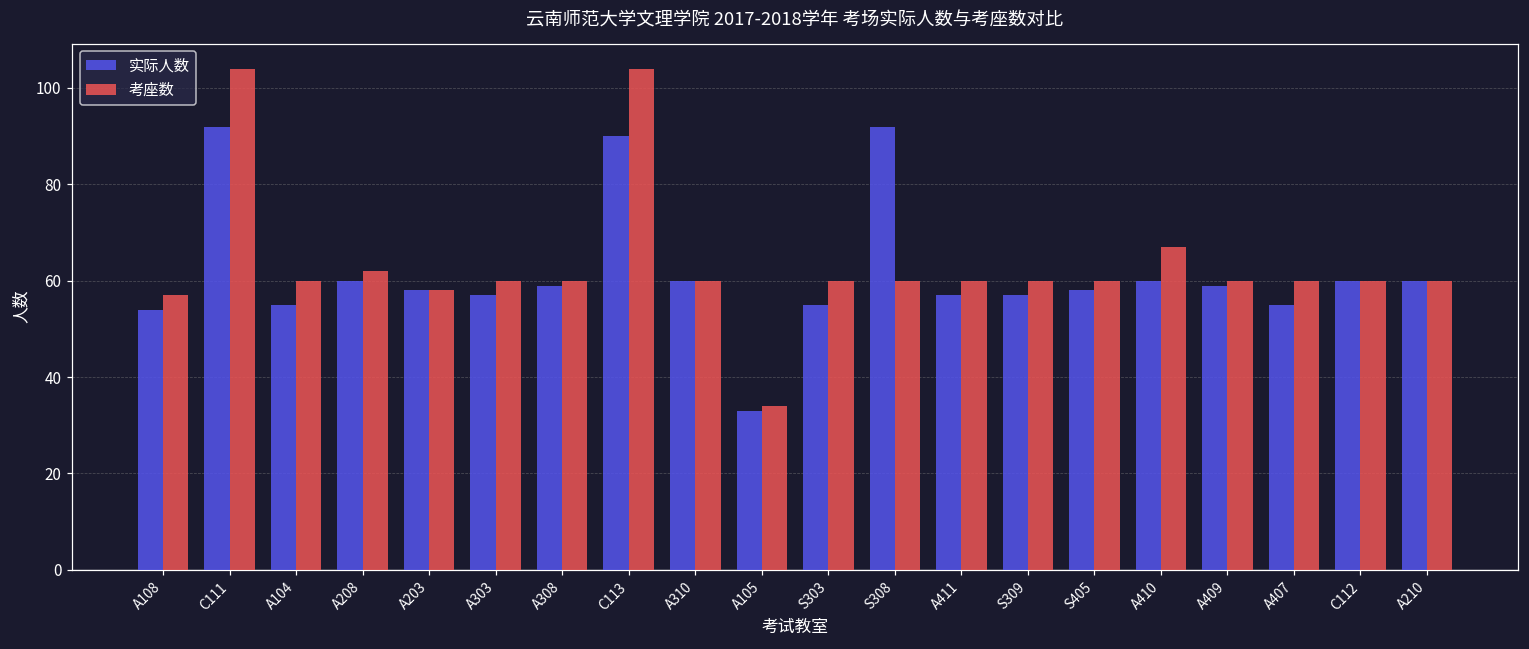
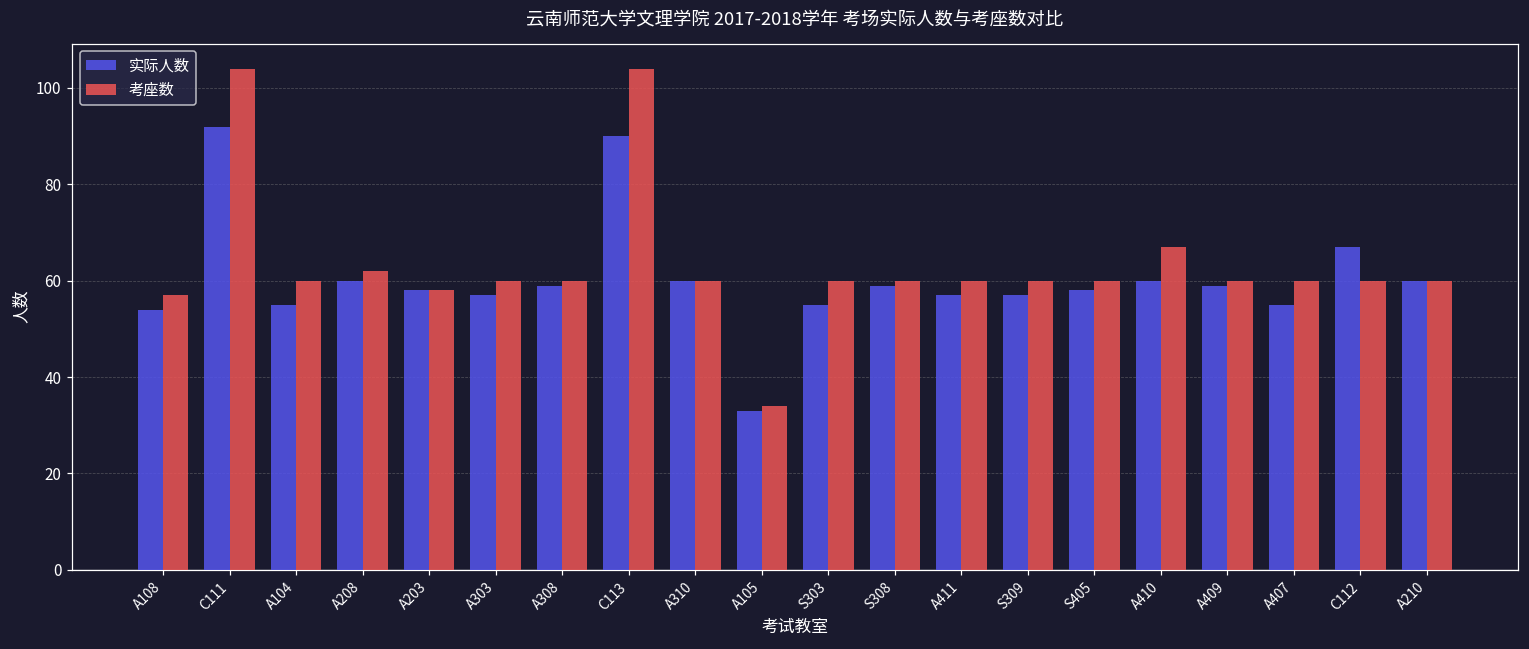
实际人数, S308: 92 -> 59
实际人数, C112: 60 -> 67
